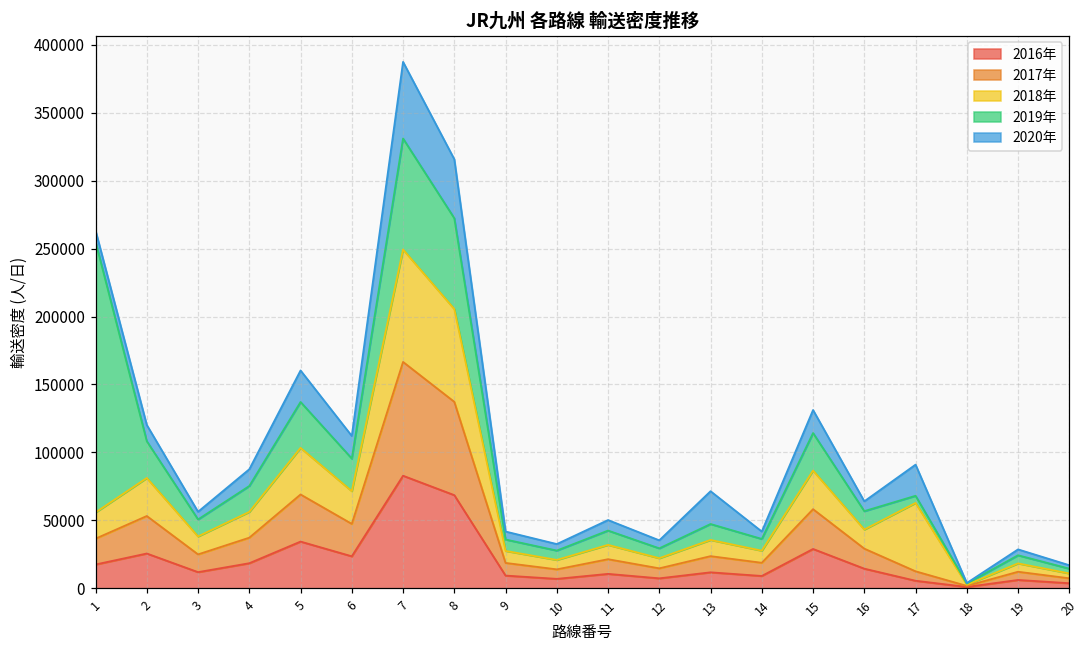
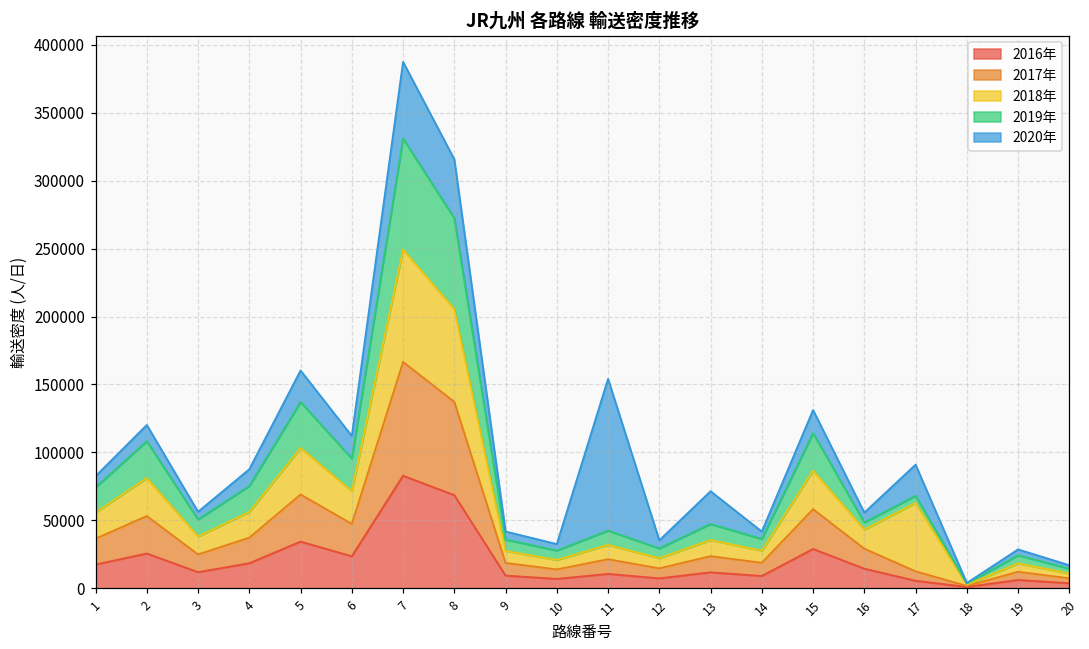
2019年, 1: 199000 -> 18000
2020年, 11: 8000 -> 112000
2019年, 16: 14000 -> 5000
